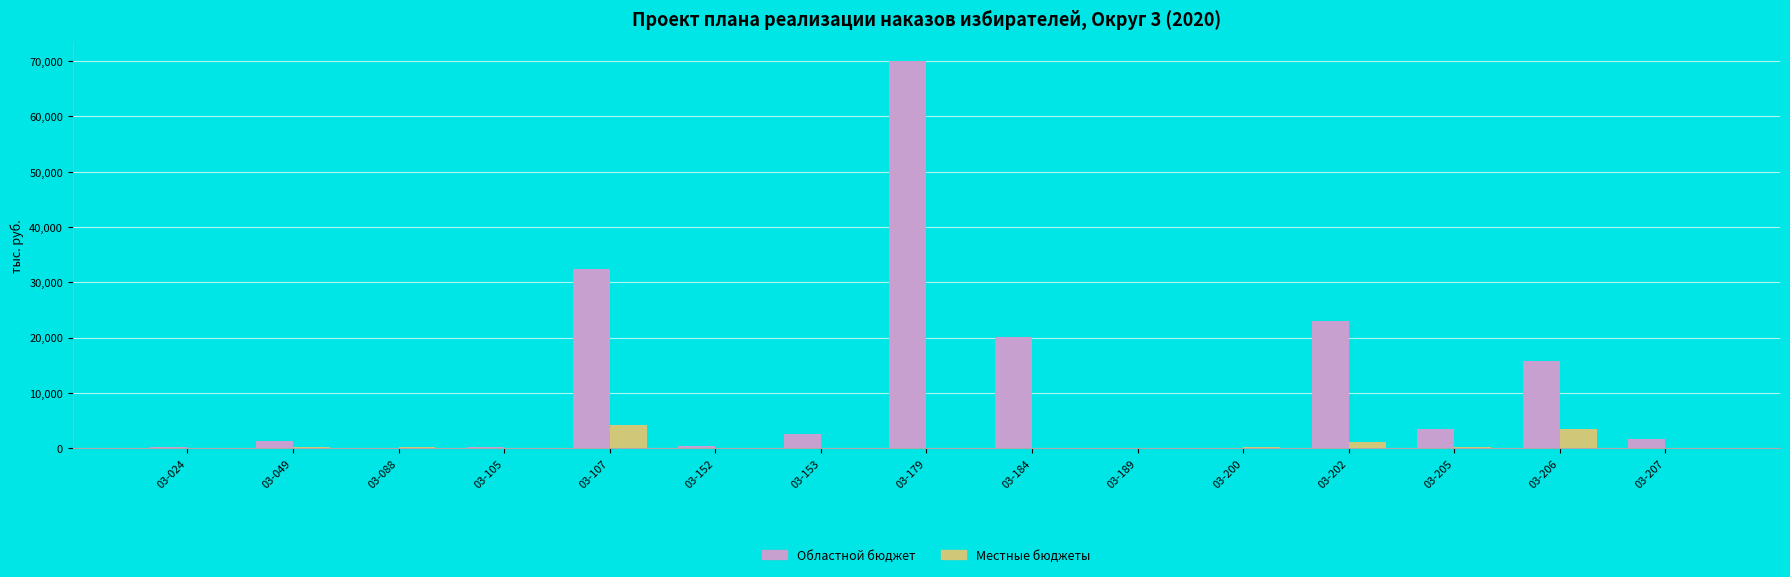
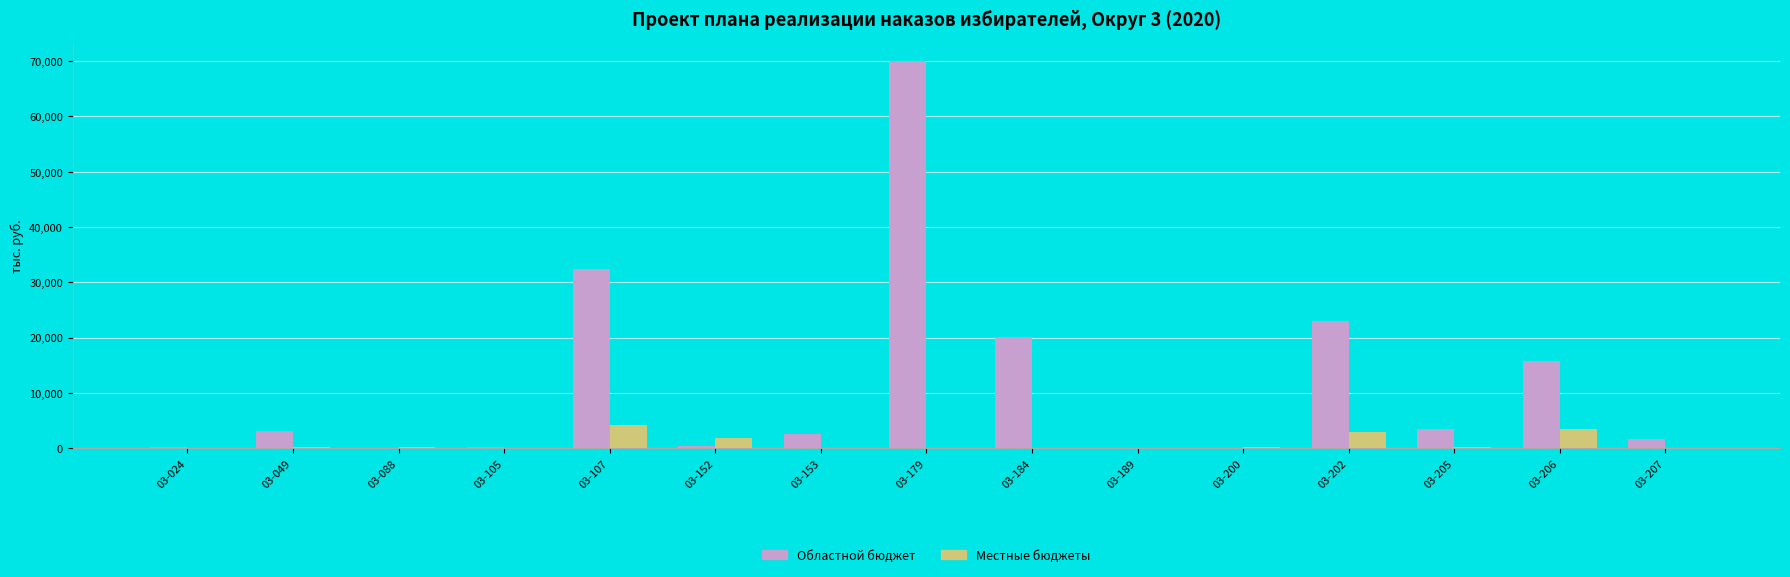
Областной бюджет, 03-049: 1,000 -> 3,000
Местные бюджеты, 03-152: 0 -> 2,000
Местные бюджеты, 03-202: 1,000 -> 3,000
